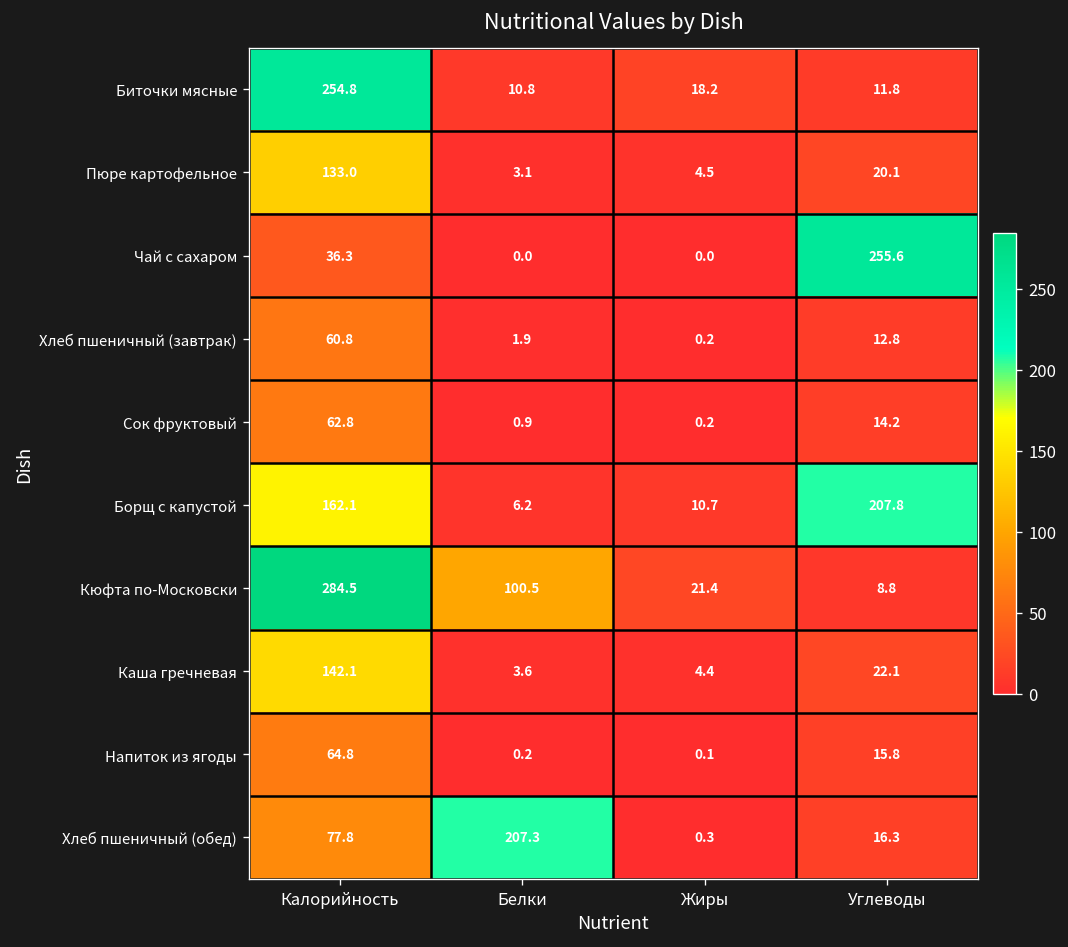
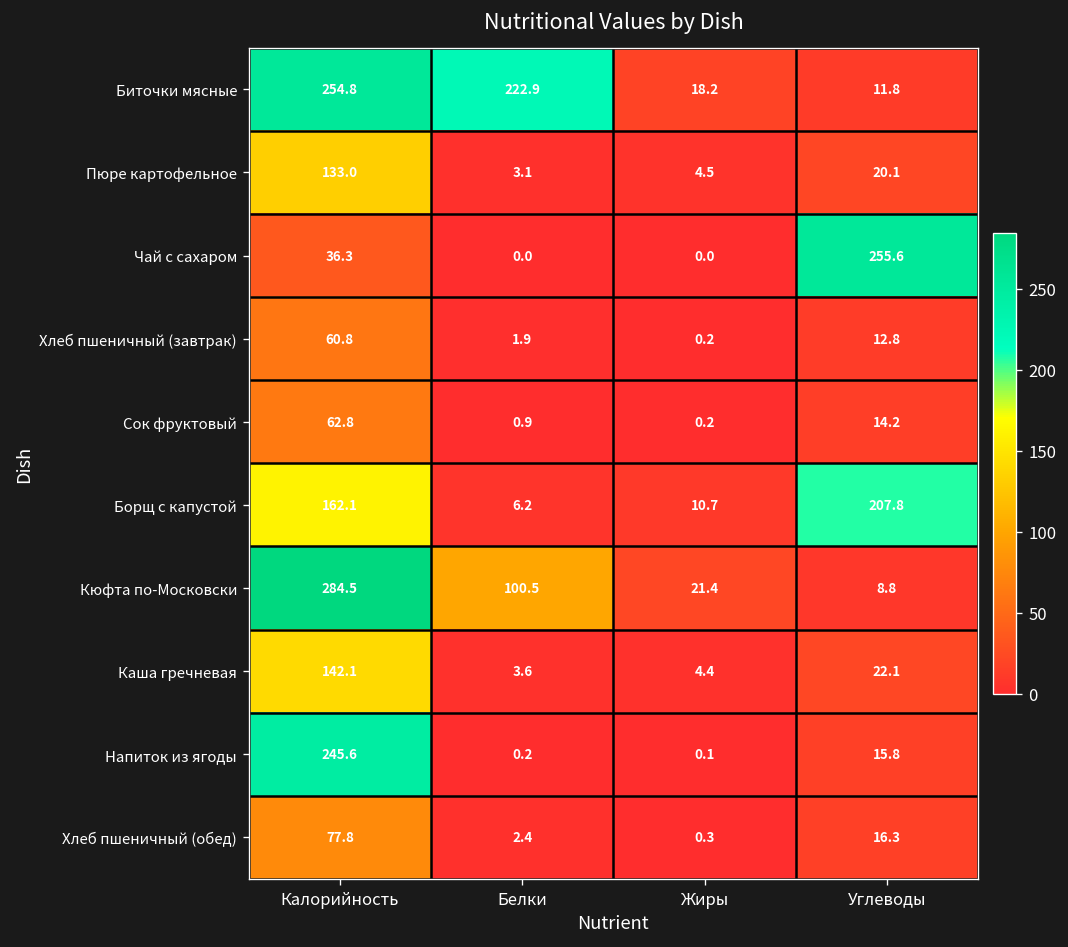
Биточки мясные, Белки: 10.8 -> 222.9
Напиток из ягоды, Калорийность: 64.8 -> 245.6
Хлеб пшеничный (обед), Белки: 207.3 -> 2.4
